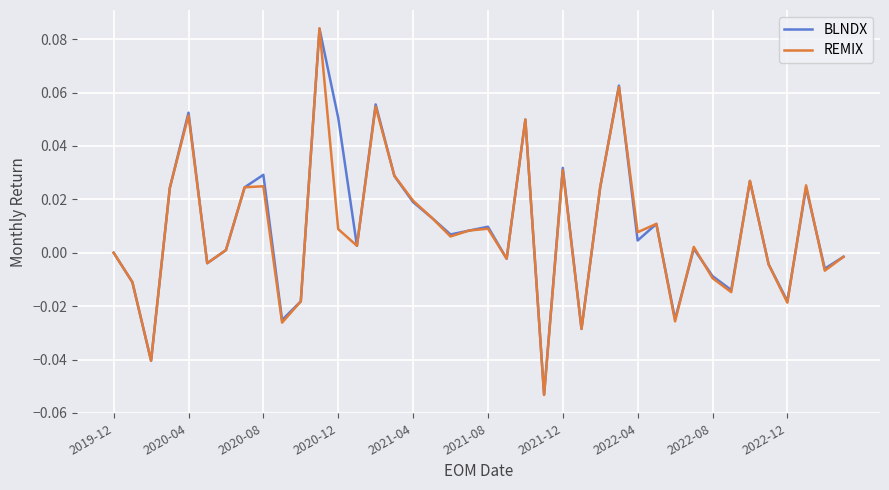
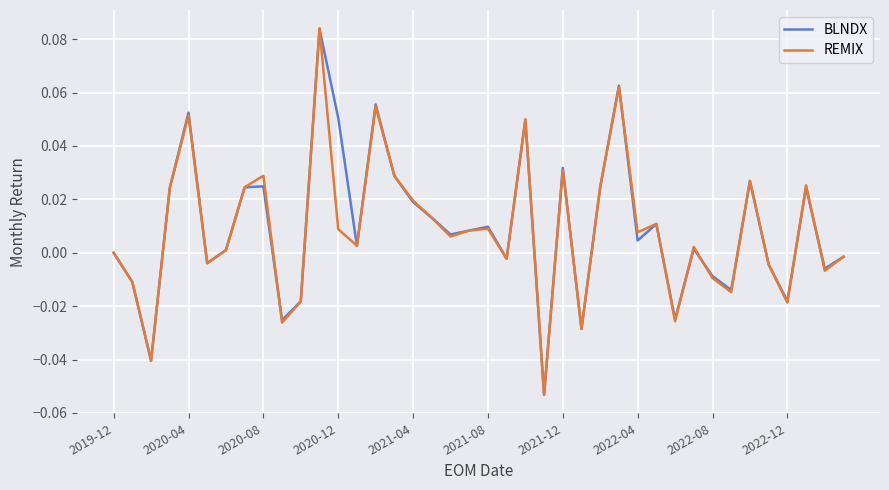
BLNDX, 2020-08: 0.029 -> 0.025
REMIX, 2020-08: 0.025 -> 0.029
